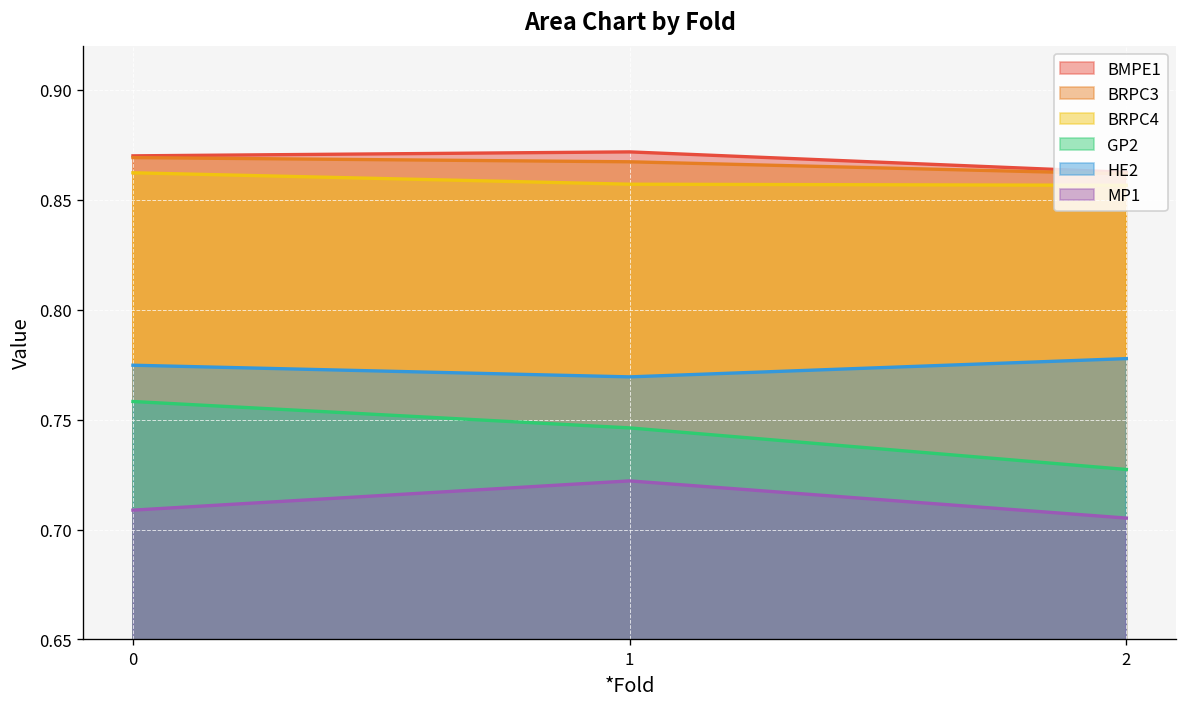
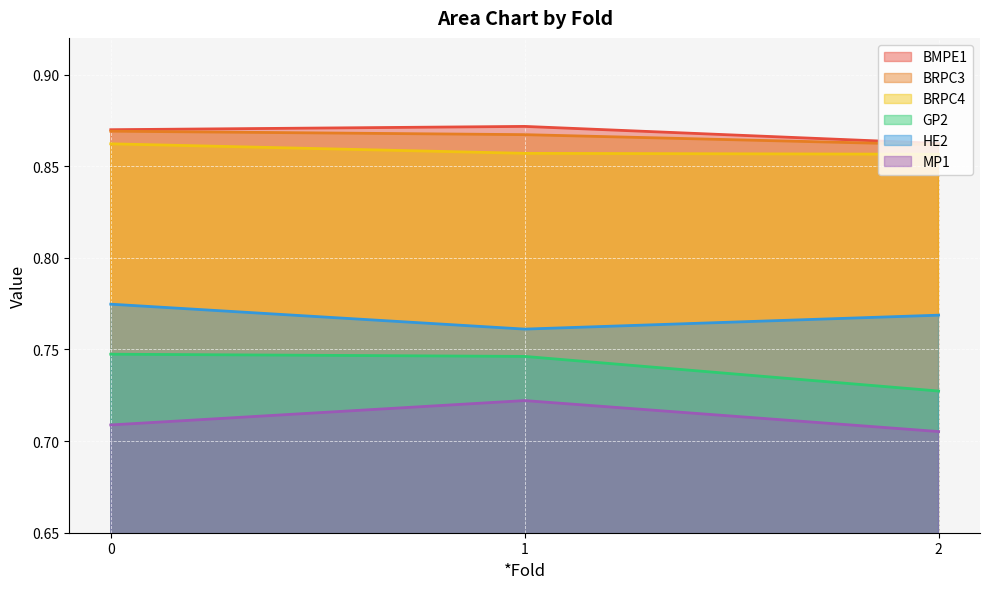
GP2, 0: 0.758 -> 0.747
HE2, 1: 0.769 -> 0.761
HE2, 2: 0.778 -> 0.769
